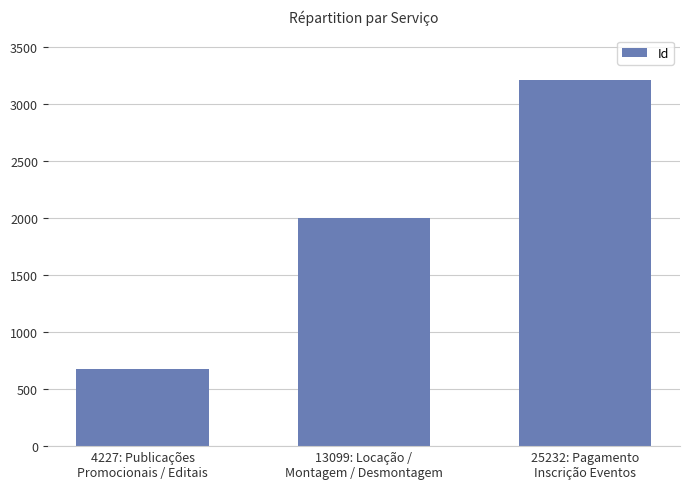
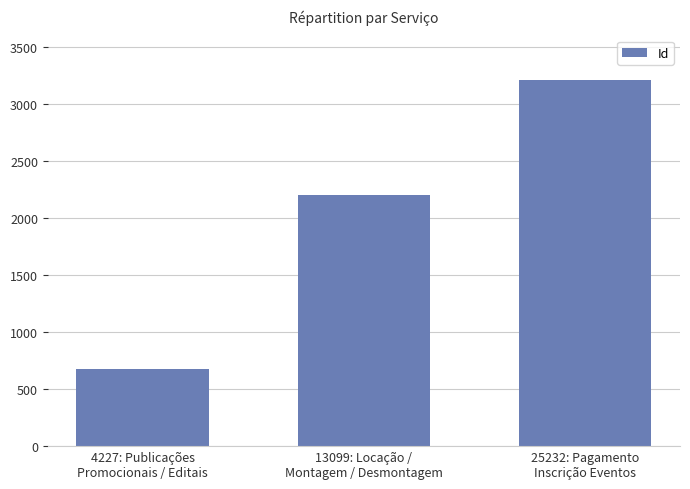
13099: Locação / Montagem / Desmontagem: 2000 -> 2200
